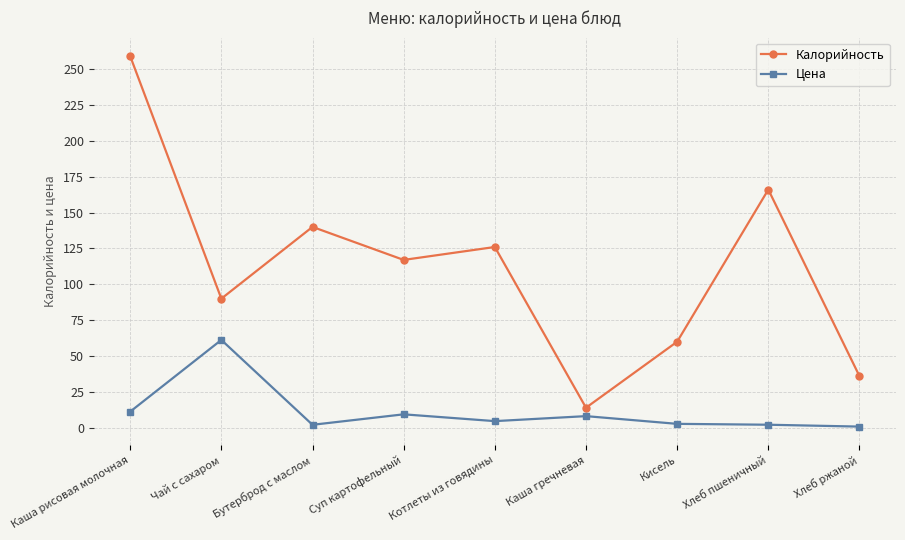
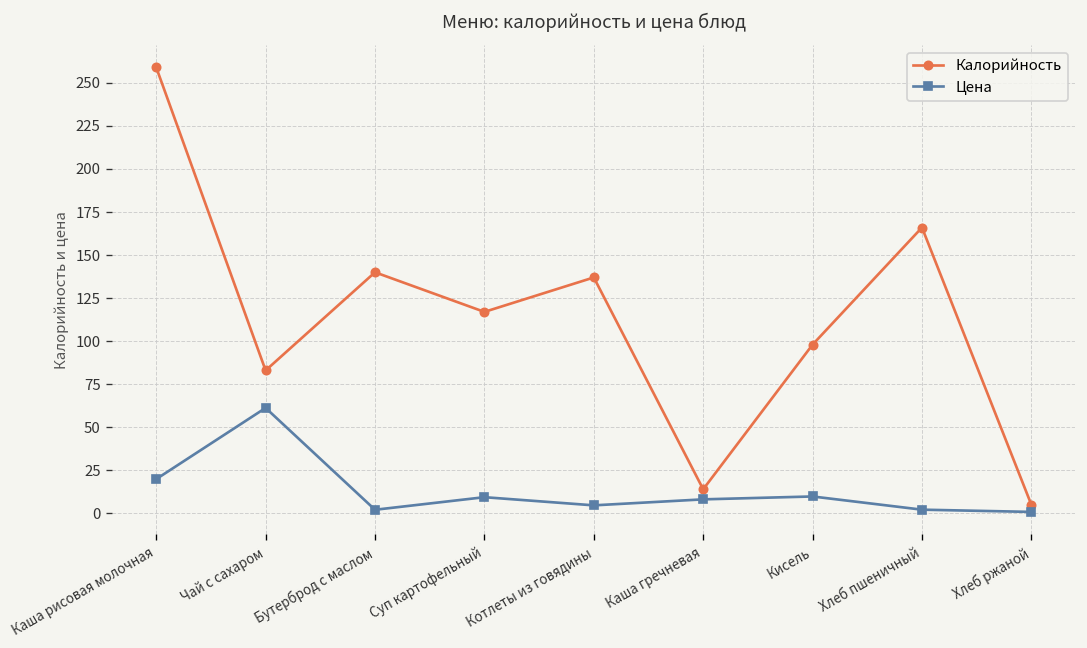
Цена, Каша рисовая молочная: 11 -> 20
Калорийность, Чай с сахаром: 90 -> 83
Калорийность, Котлеты из говядины: 126 -> 137
Калорийность, Кисель: 60 -> 98
Цена, Кисель: 3 -> 10
Калорийность, Хлеб ржаной: 36 -> 5
